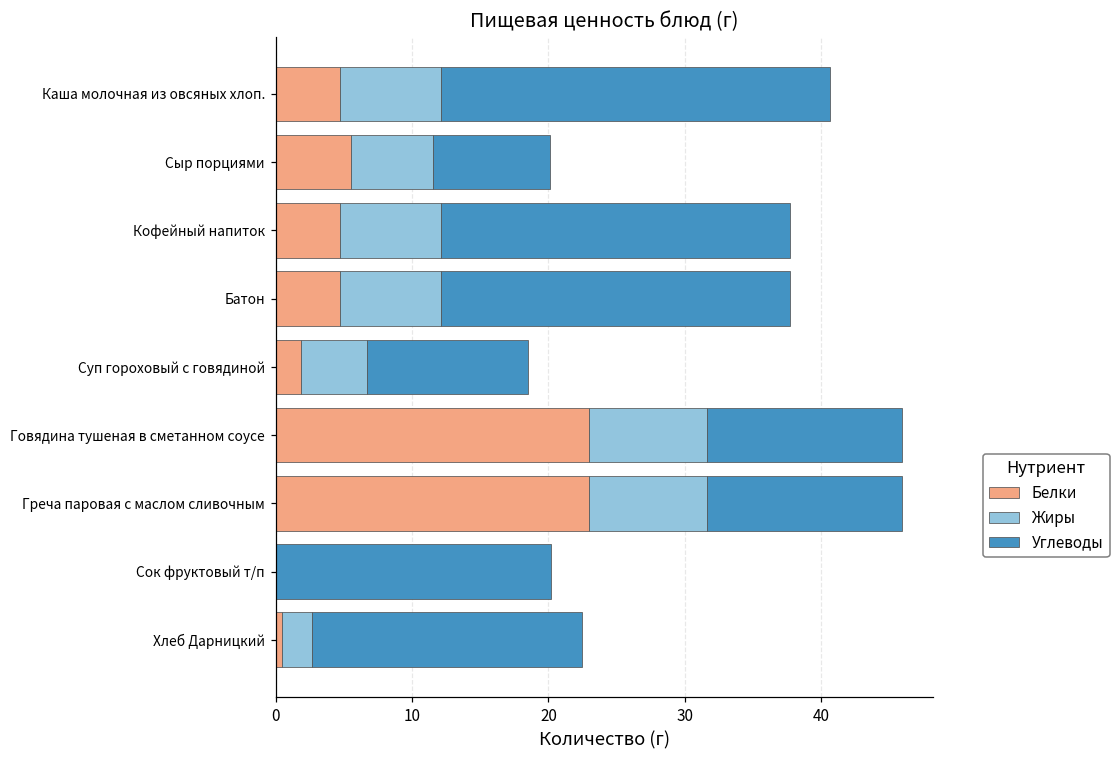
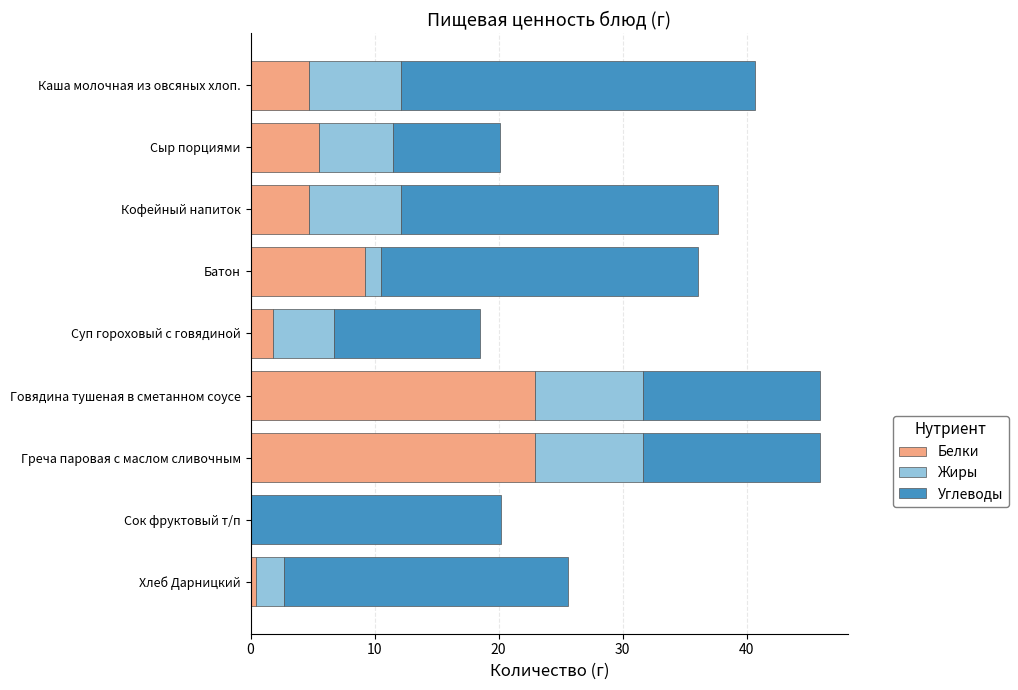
Белки, Батон: 4.7 -> 9.2
Жиры, Батон: 7.4 -> 1.2
Углеводы, Хлеб Дарницкий: 19.8 -> 22.9
